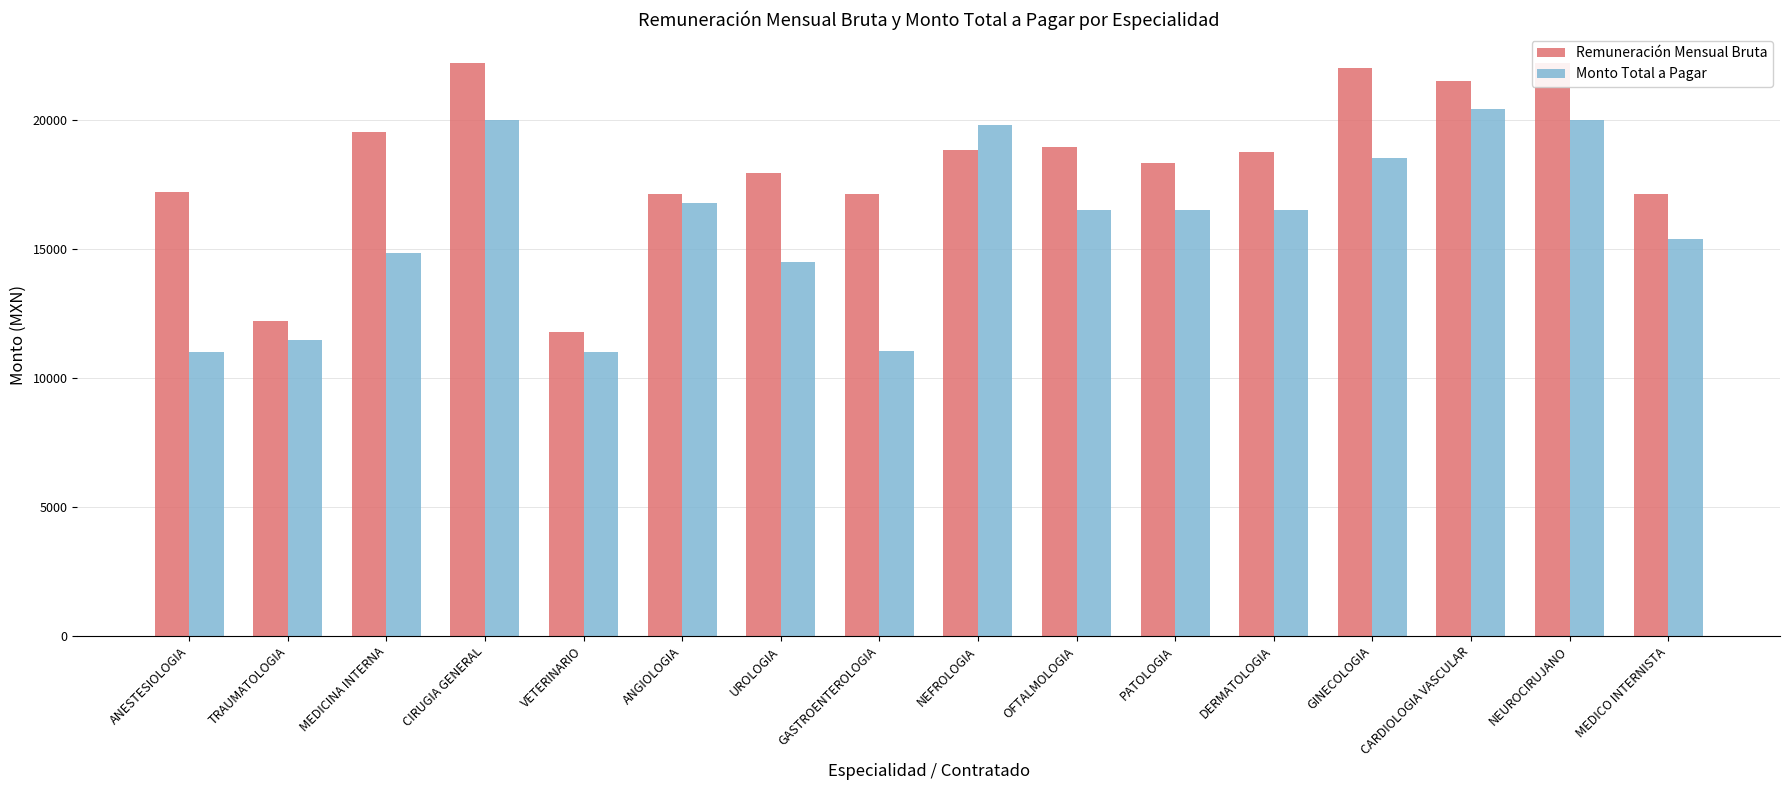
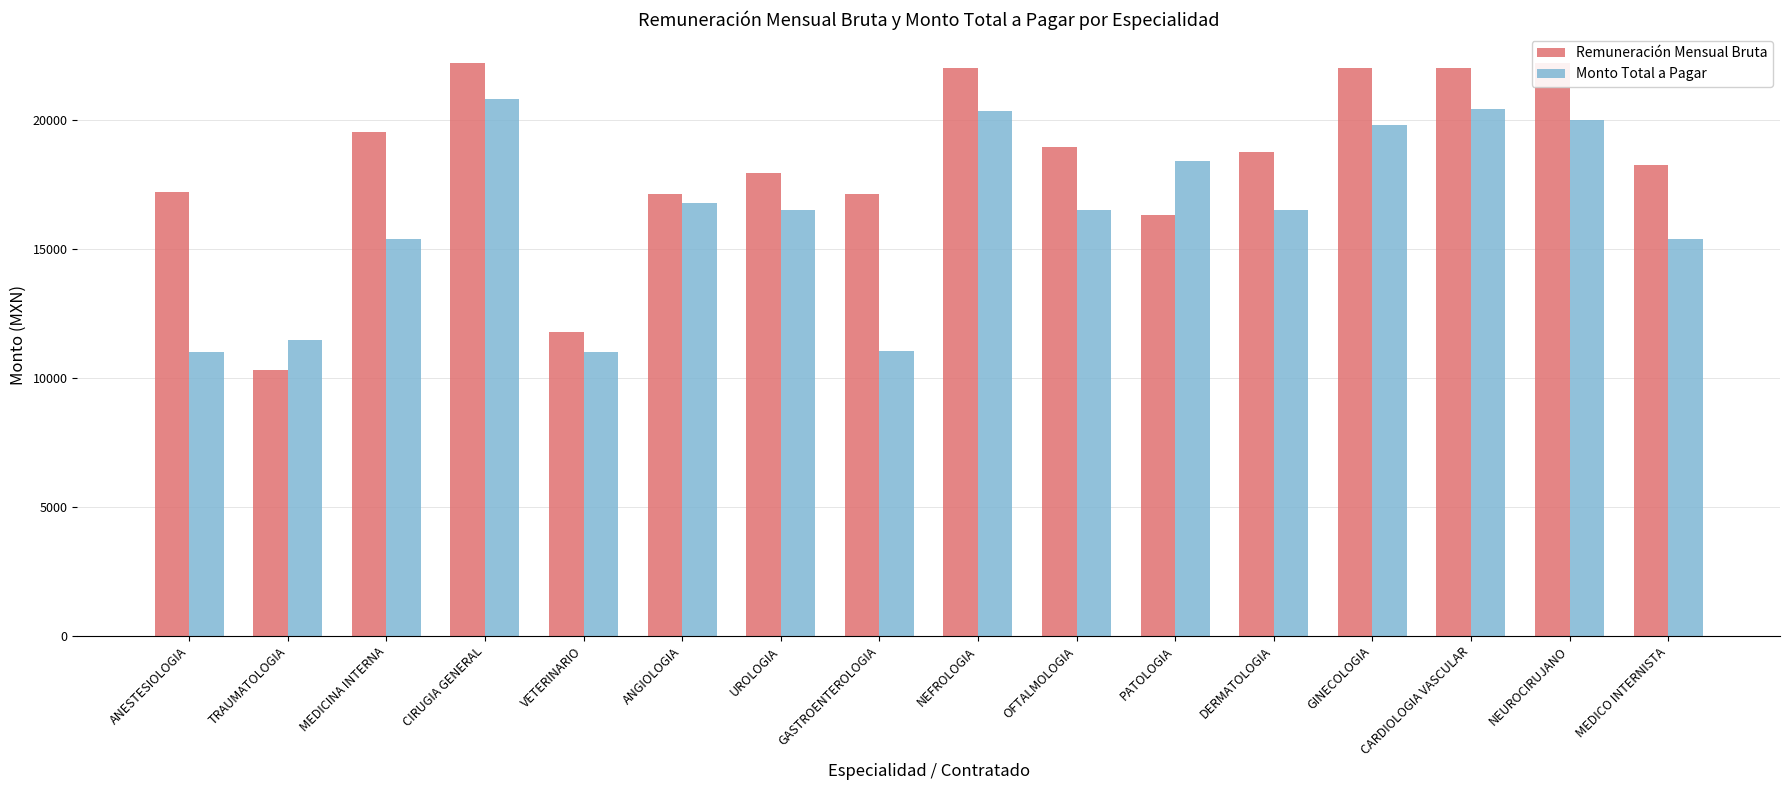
Remuneración Mensual Bruta, TRAUMATOLOGIA: 12200 -> 10300
Monto Total a Pagar, MEDICINA INTERNA: 14800 -> 15400
Monto Total a Pagar, CIRUGIA GENERAL: 20000 -> 20800
Monto Total a Pagar, UROLOGIA: 14500 -> 16500
Remuneración Mensual Bruta, NEFROLOGIA: 18900 -> 22000
Monto Total a Pagar, NEFROLOGIA: 19800 -> 20300
Remuneración Mensual Bruta, PATOLOGIA: 18300 -> 16300
Monto Total a Pagar, PATOLOGIA: 16500 -> 18400
Monto Total a Pagar, GINECOLOGIA: 18500 -> 19800
Remuneración Mensual Bruta, CARDIOLOGIA VASCULAR: 21500 -> 22000
Remuneración Mensual Bruta, MEDICO INTERNISTA: 17100 -> 18300
